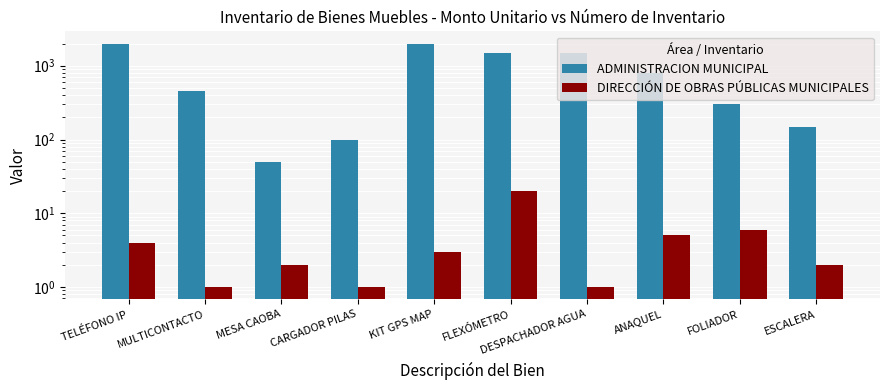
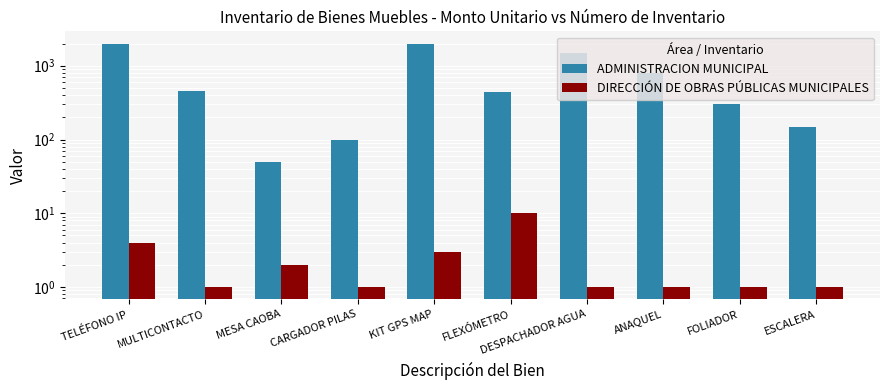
ADMINISTRACION MUNICIPAL, FLEXÓMETRO: 1500 -> 400
DIRECCIÓN DE OBRAS PÚBLICAS MUNICIPALES, FLEXÓMETRO: 20 -> 10
DIRECCIÓN DE OBRAS PÚBLICAS MUNICIPALES, ANAQUEL: 5 -> 1
DIRECCIÓN DE OBRAS PÚBLICAS MUNICIPALES, FOLIADOR: 6 -> 1
DIRECCIÓN DE OBRAS PÚBLICAS MUNICIPALES, ESCALERA: 2 -> 1
